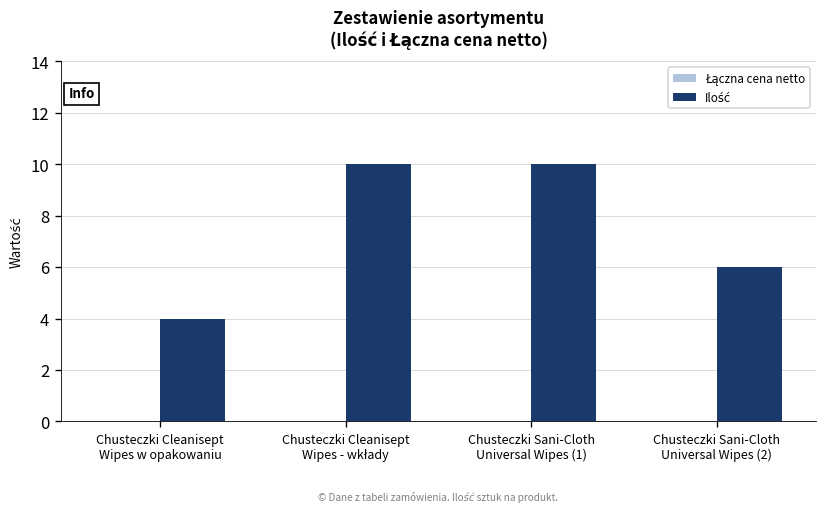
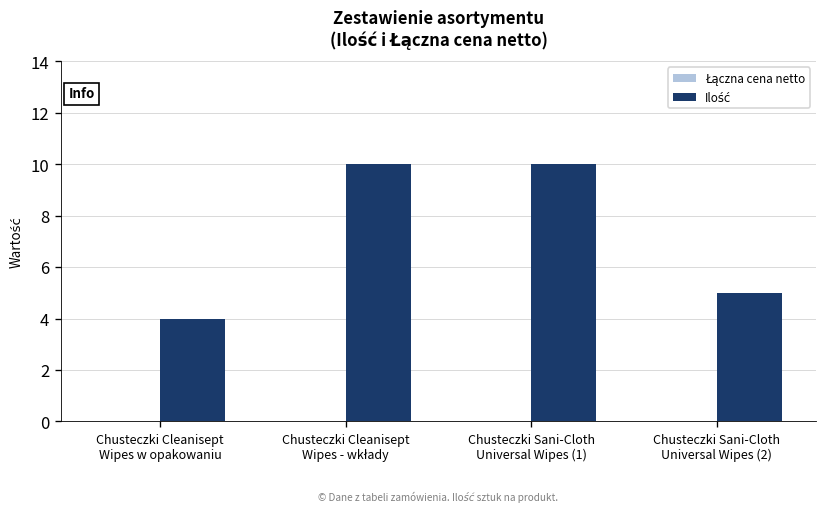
Ilość, Chusteczki Sani-Cloth Universal Wipes (2): 6 -> 5
